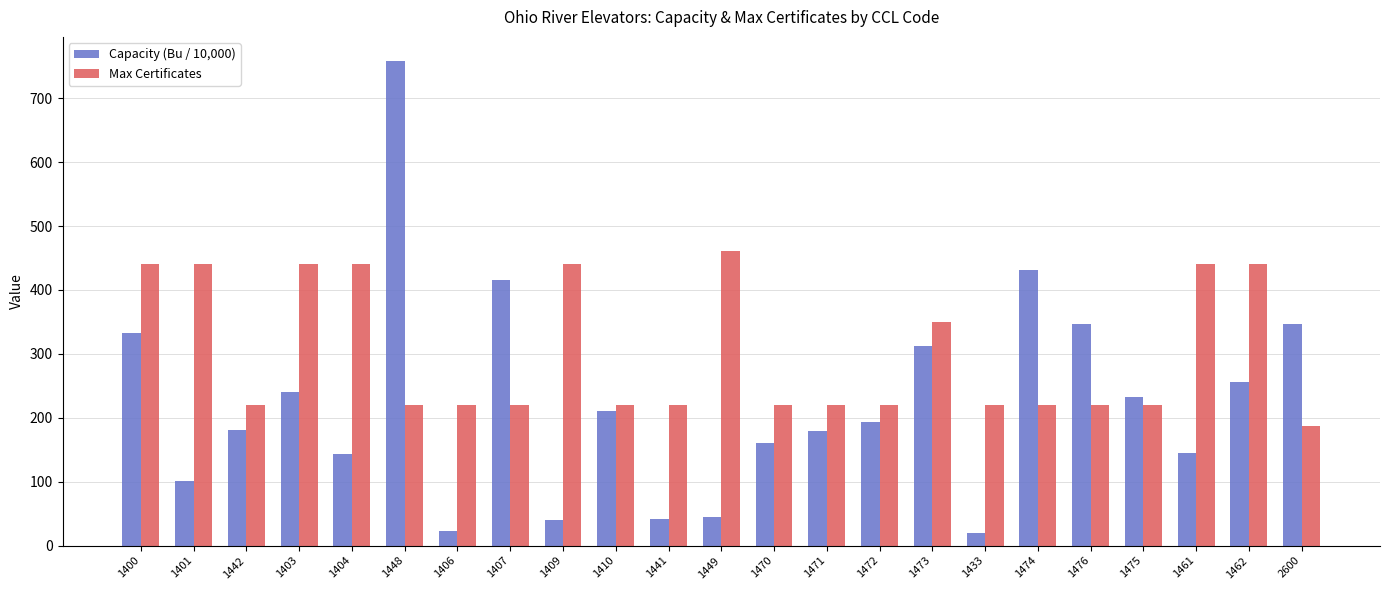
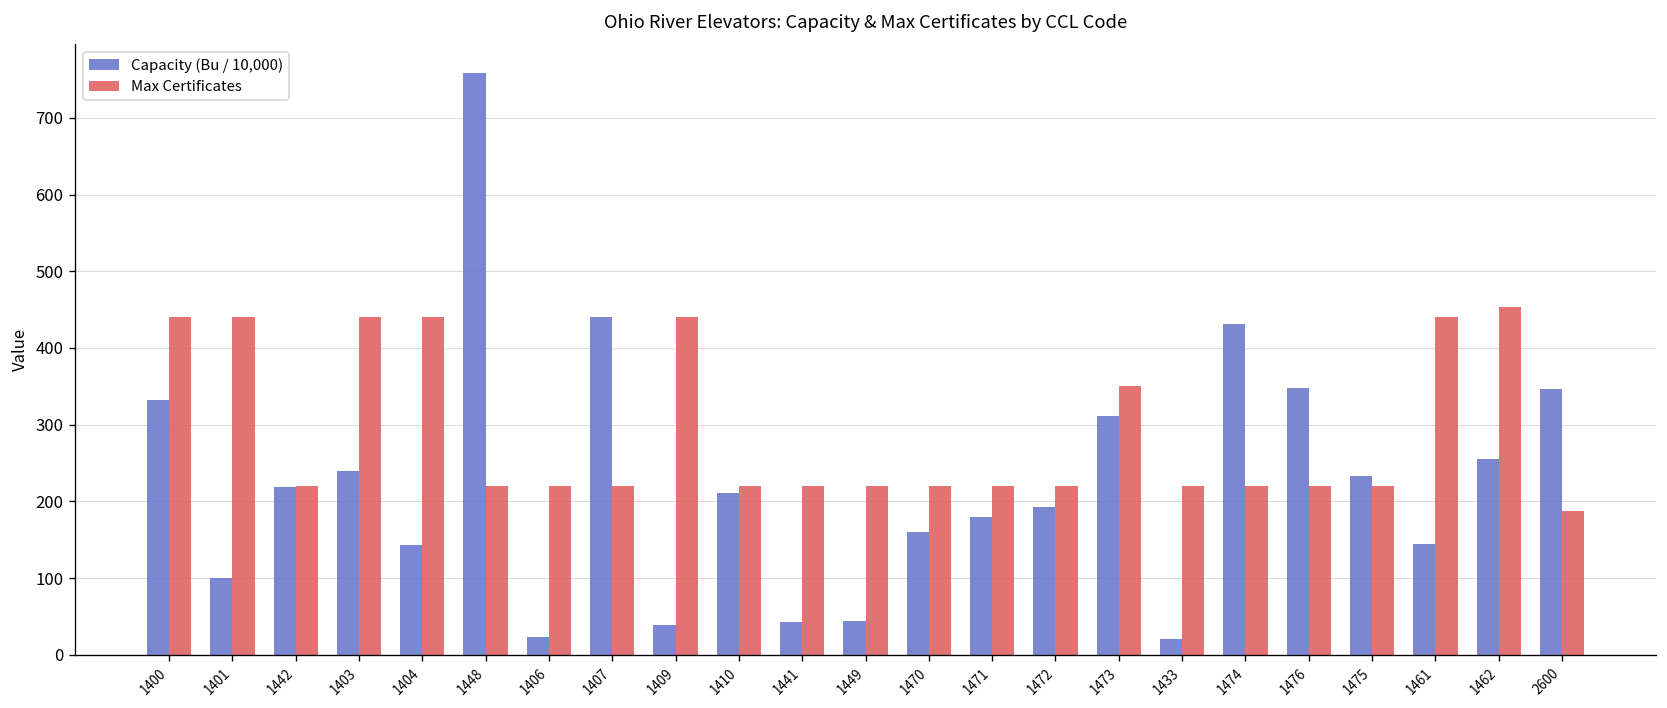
Capacity (Bu / 10,000), 1442: 180 -> 220
Capacity (Bu / 10,000), 1407: 420 -> 440
Max Certificates, 1449: 460 -> 220
Max Certificates, 1462: 440 -> 450
